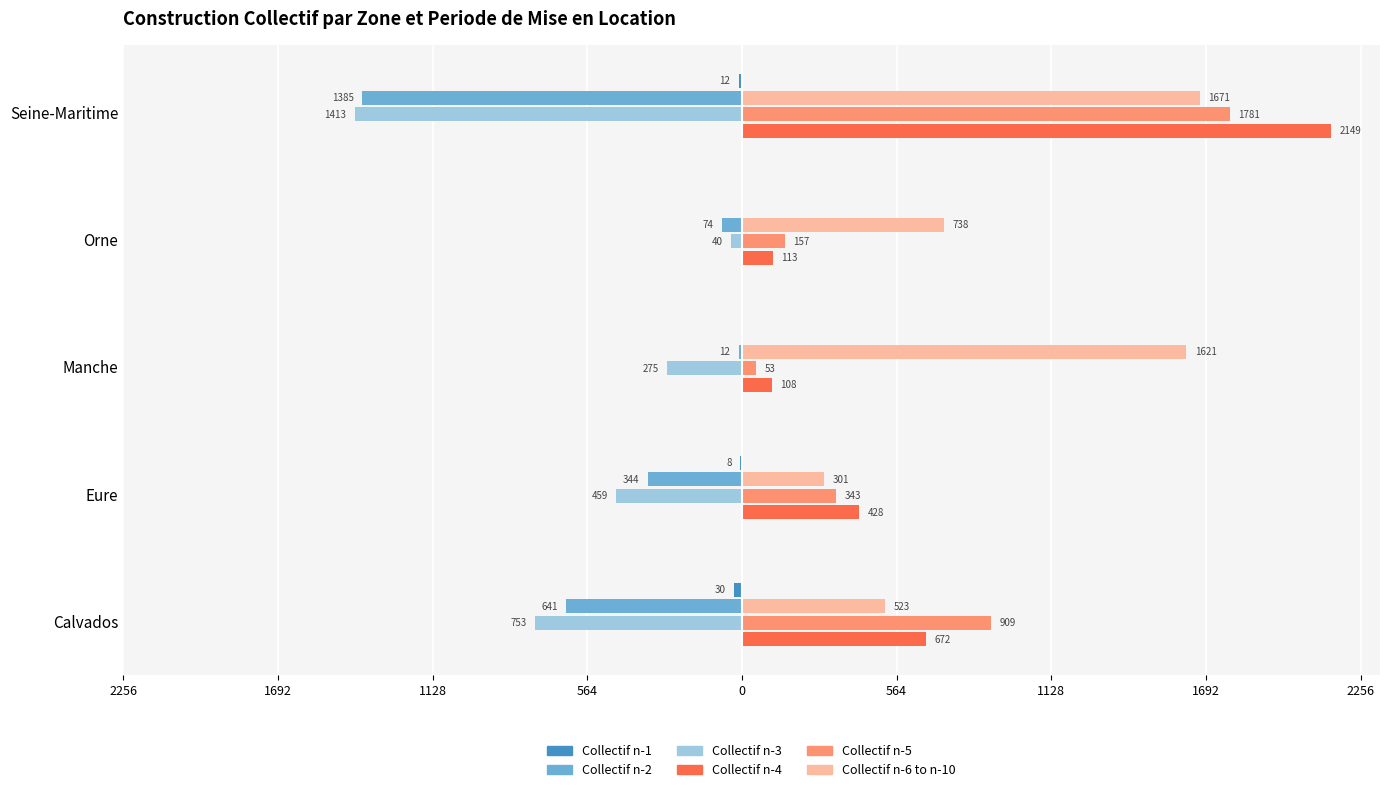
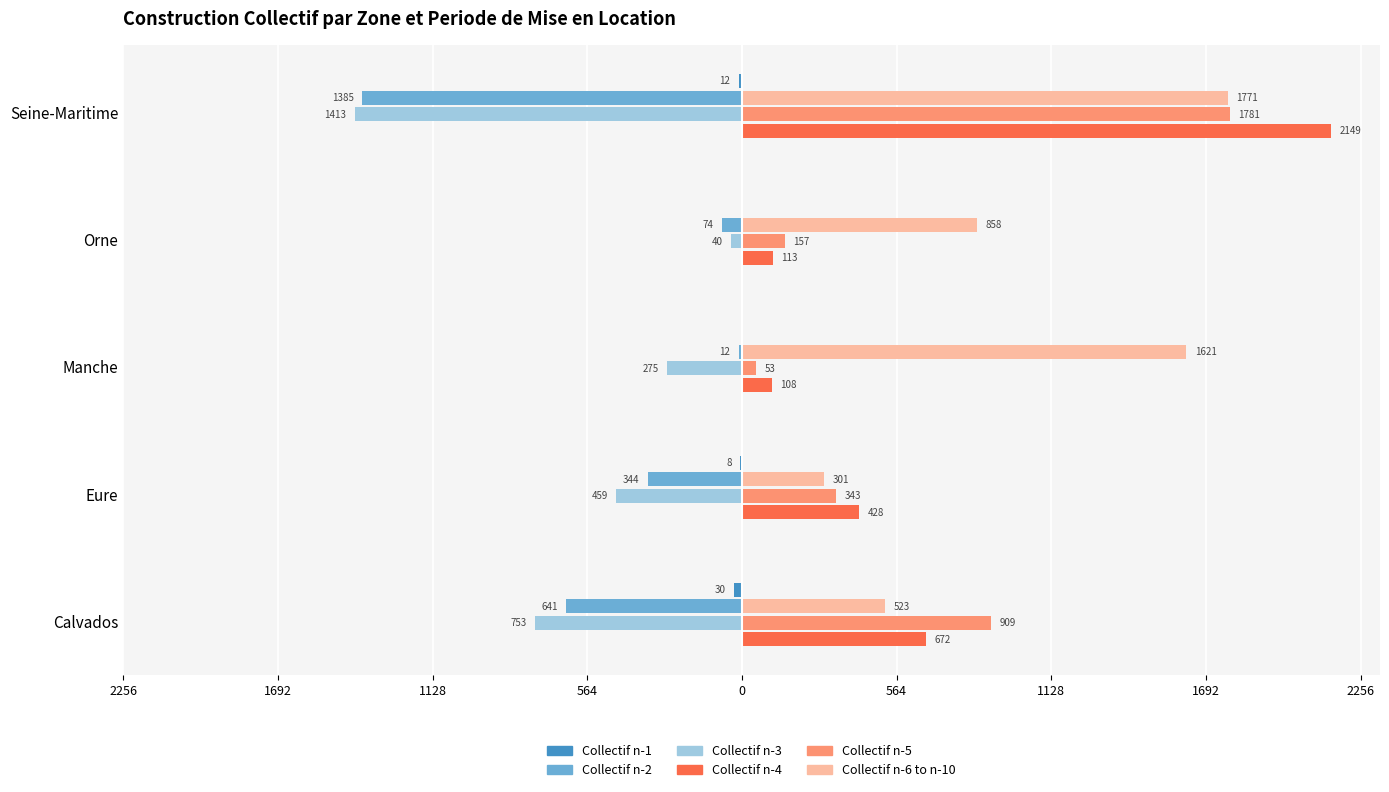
Collectif n-6 to n-10, Seine-Maritime: 1671 -> 1771
Collectif n-6 to n-10, Orne: 738 -> 858
